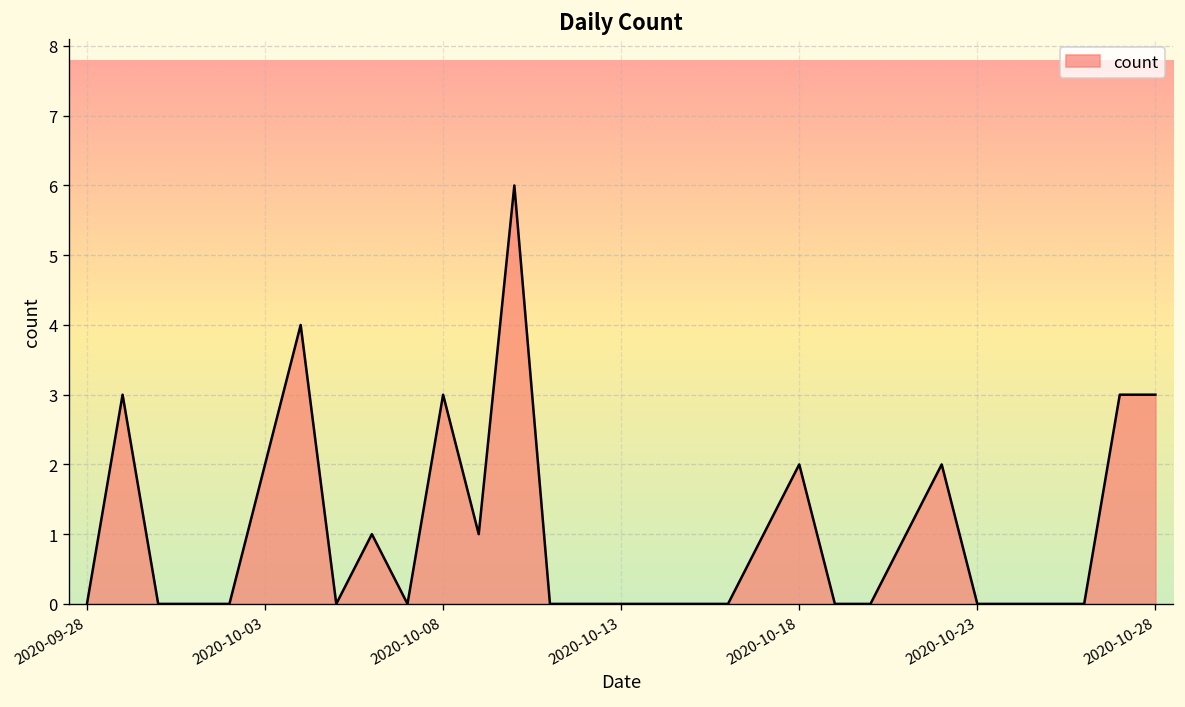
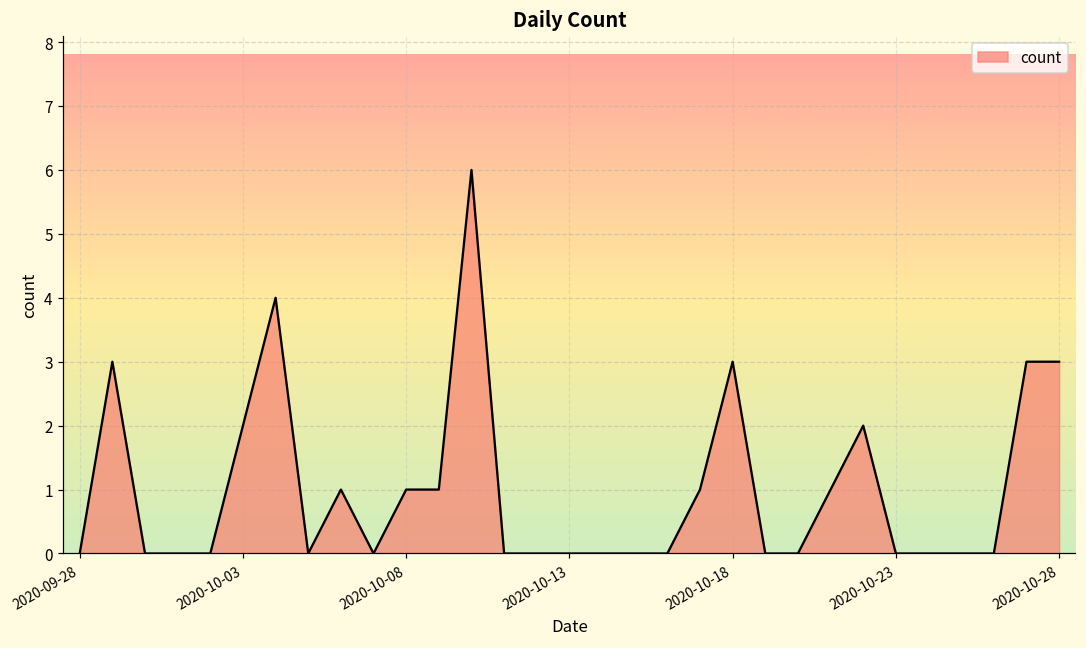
2020-10-08: 3 -> 1
2020-10-18: 2 -> 3
